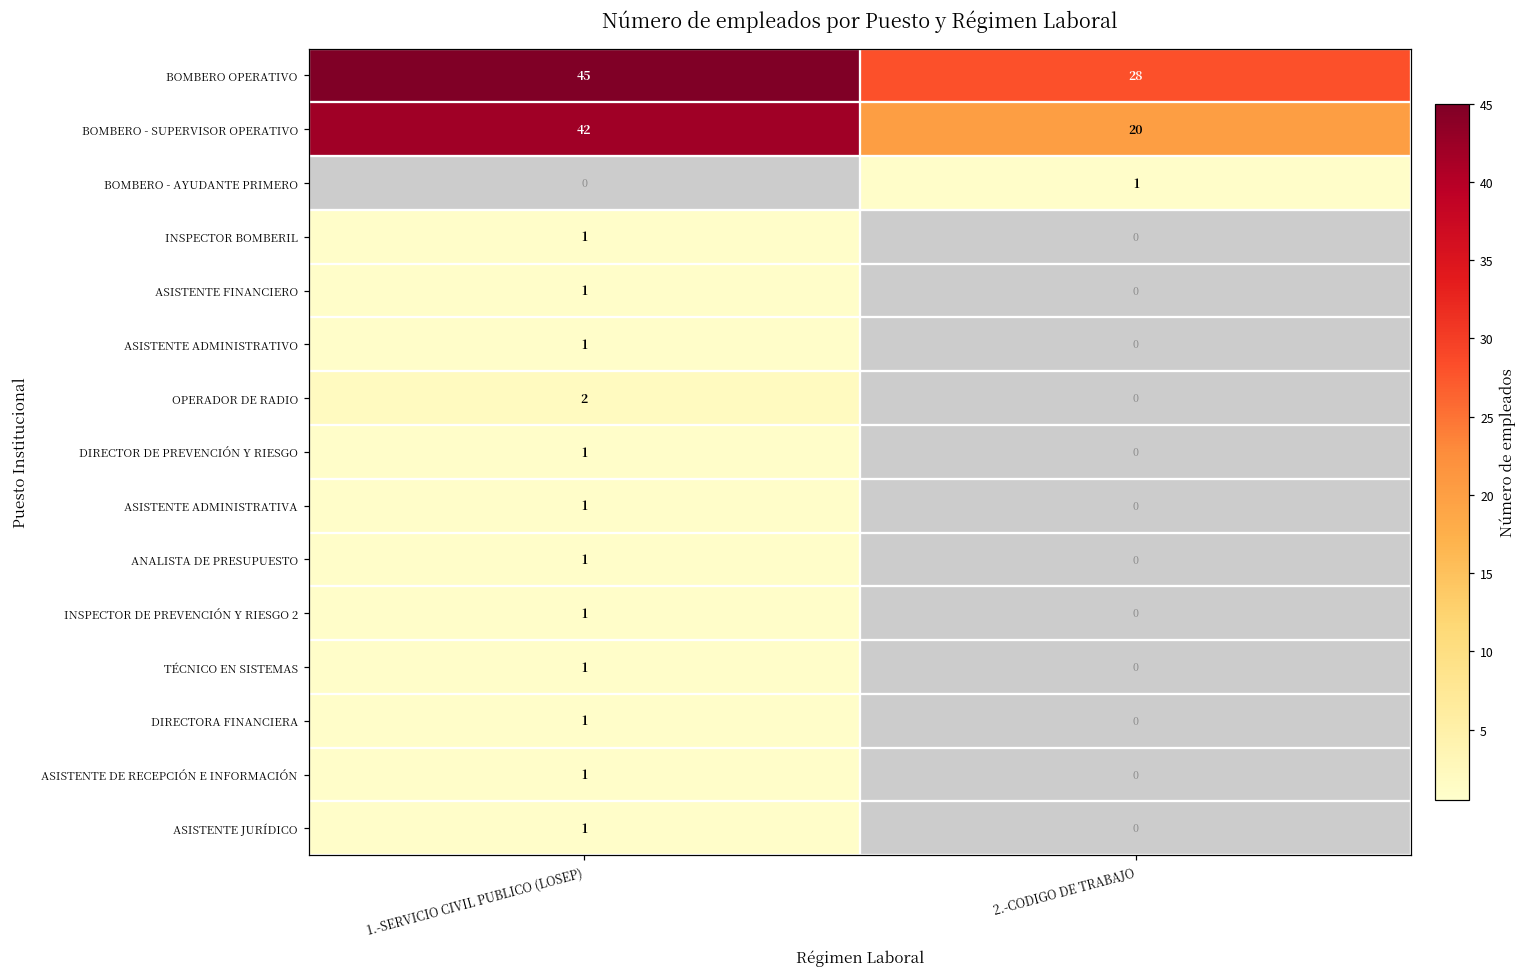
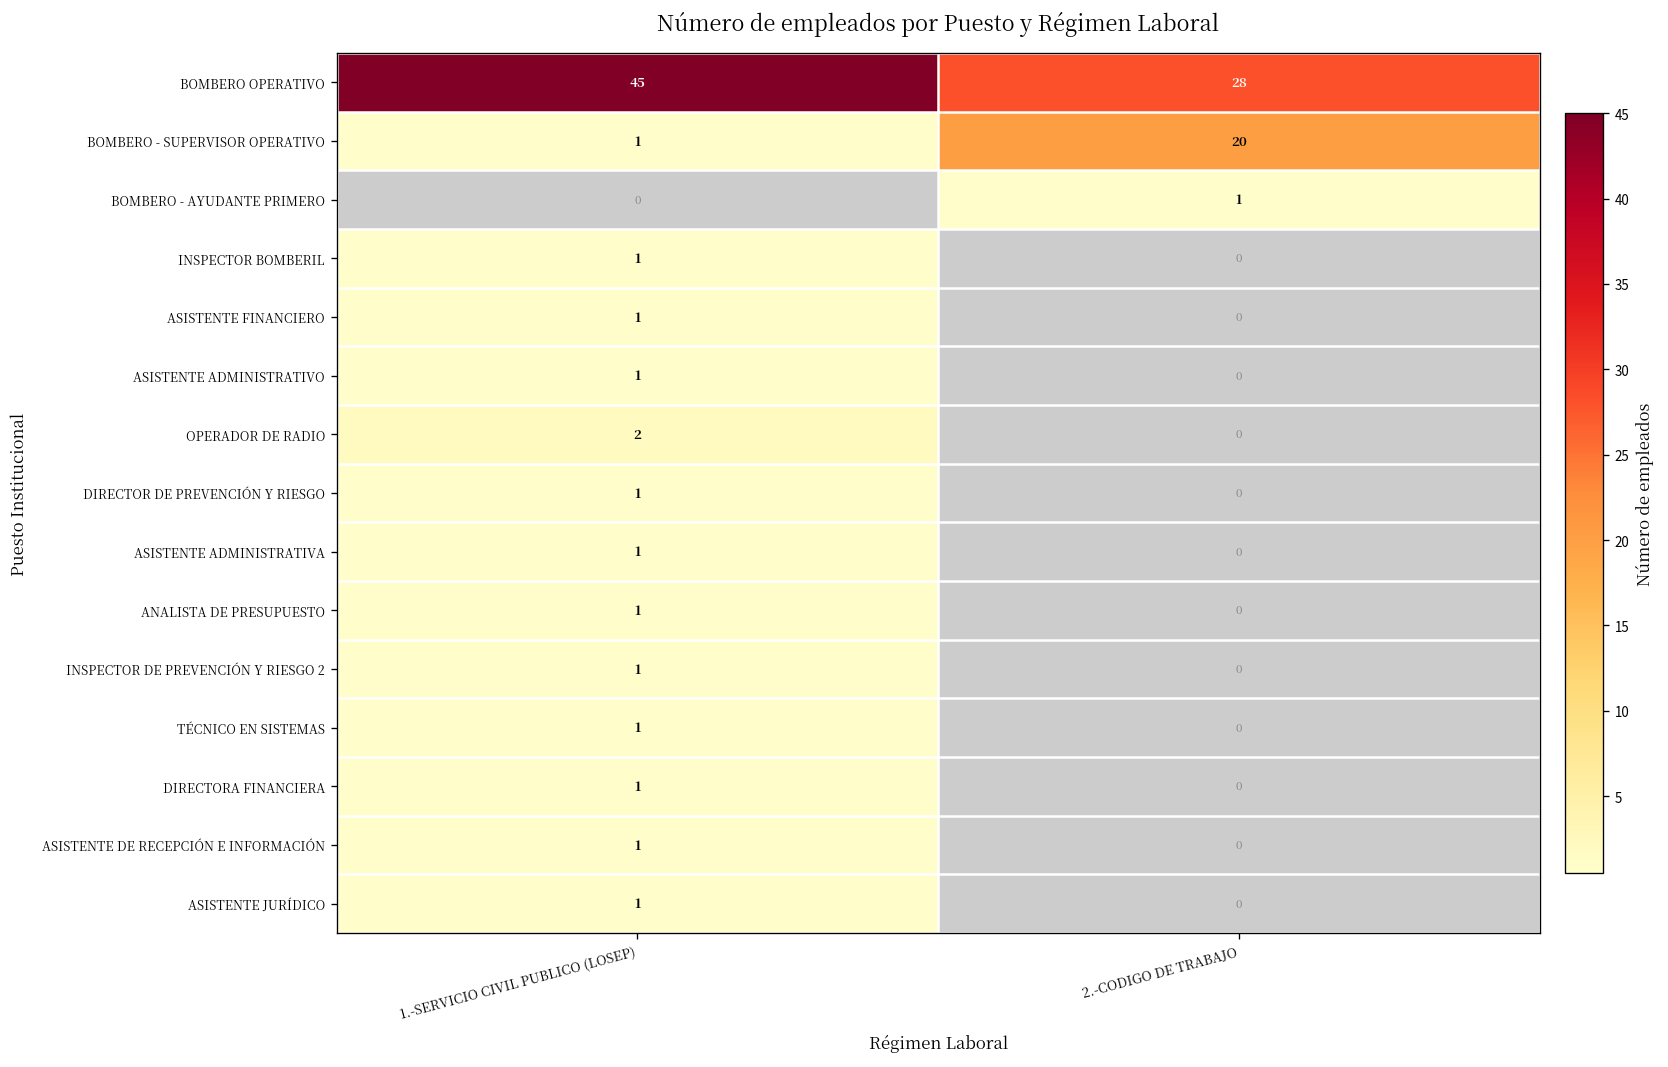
BOMBERO - SUPERVISOR OPERATIVO, 1.-SERVICIO CIVIL PUBLICO (LOSEP): 42 -> 1
